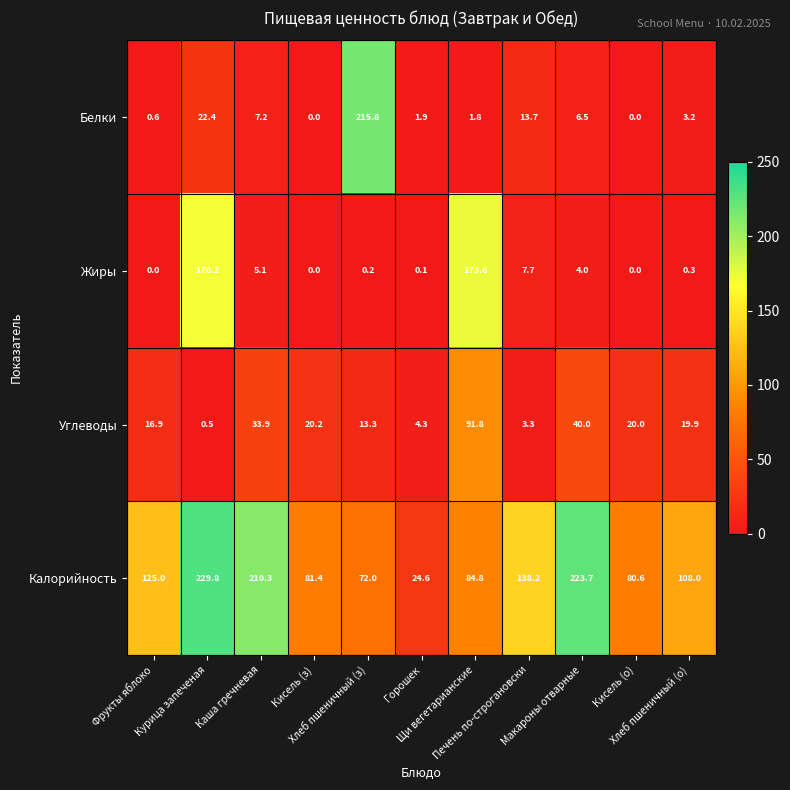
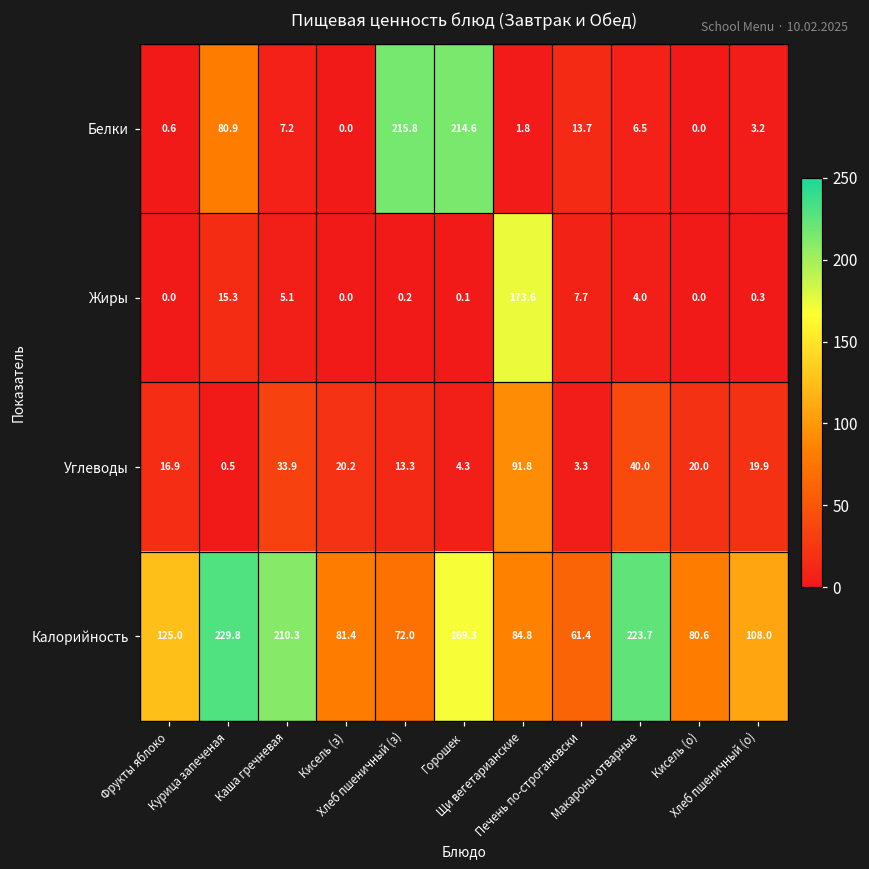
Белки, Курица запеченая: 22.4 -> 80.9
Белки, Горошек: 1.9 -> 214.6
Жиры, Курица запеченая: 170.2 -> 15.3
Калорийность, Горошек: 24.6 -> 169.3
Калорийность, Печень по-строгановски: 138.2 -> 61.4
